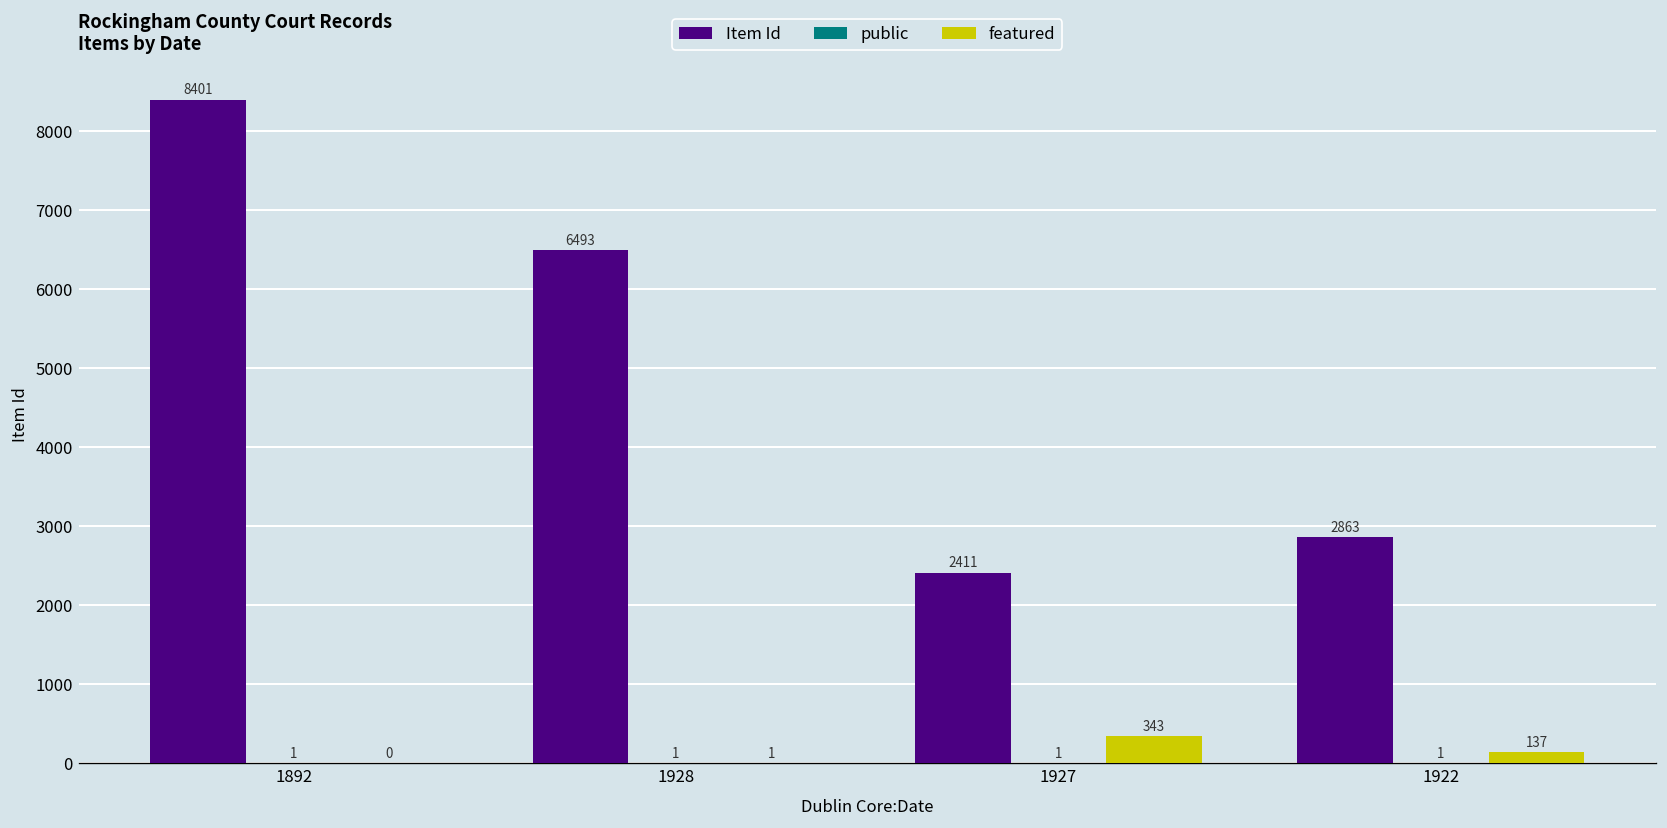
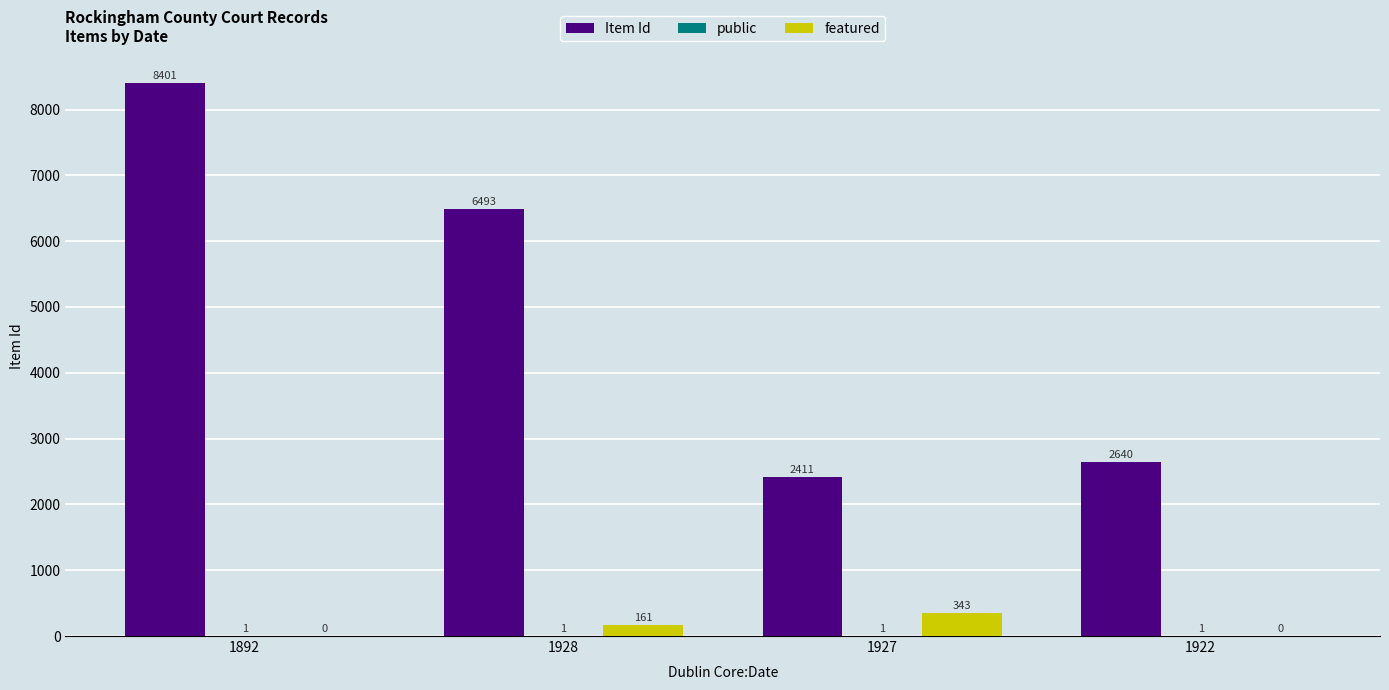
featured, 1928: 1 -> 161
Item Id, 1922: 2863 -> 2640
featured, 1922: 137 -> 0
